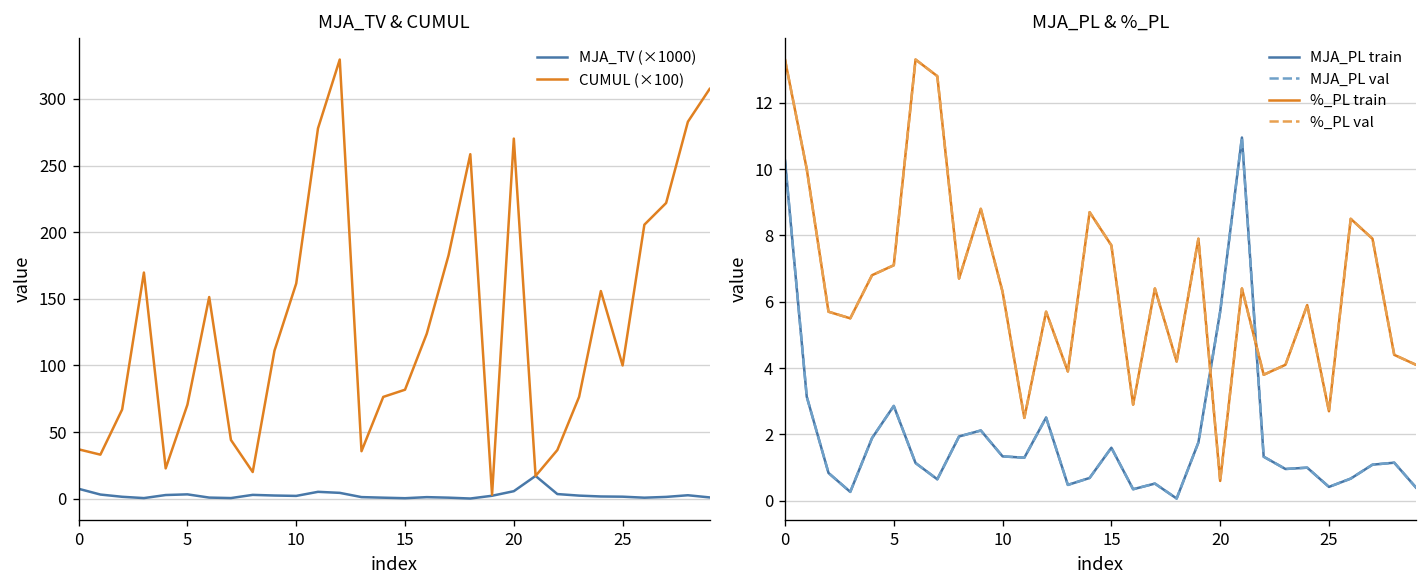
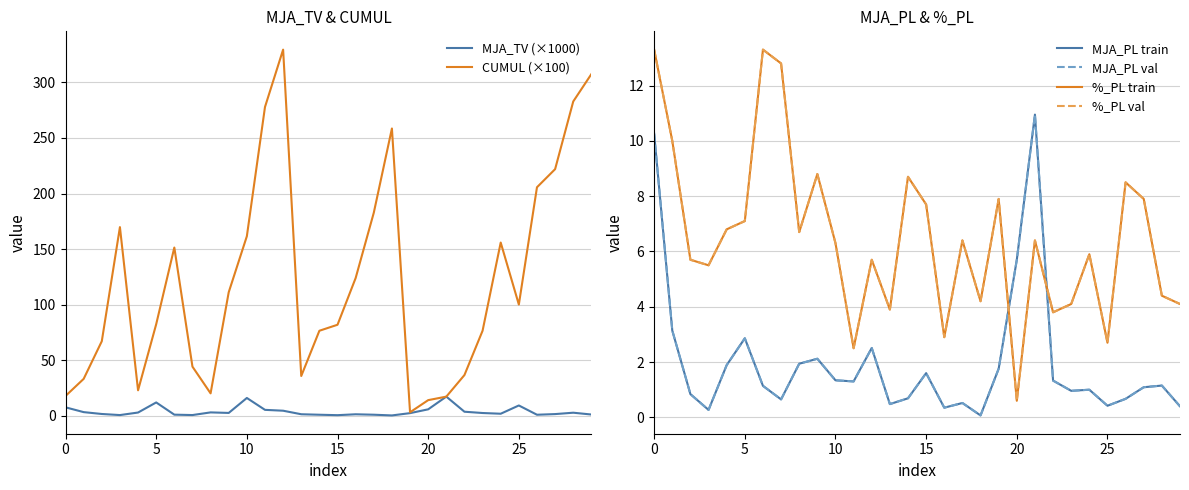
MJA_TV & CUMUL, CUMUL (×100), 0: 37 -> 18
MJA_TV & CUMUL, MJA_TV (×1000), 5: 3 -> 12
MJA_TV & CUMUL, CUMUL (×100), 5: 71 -> 82
MJA_TV & CUMUL, MJA_TV (×1000), 10: 2 -> 16
MJA_TV & CUMUL, CUMUL (×100), 20: 270 -> 14
MJA_TV & CUMUL, MJA_TV (×1000), 25: 2 -> 9
